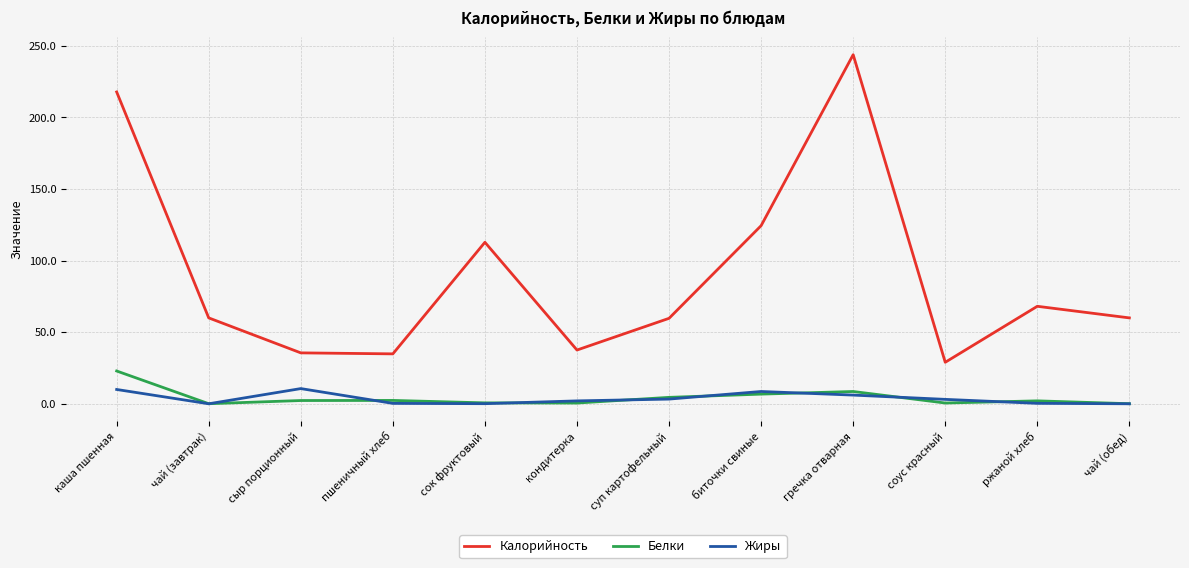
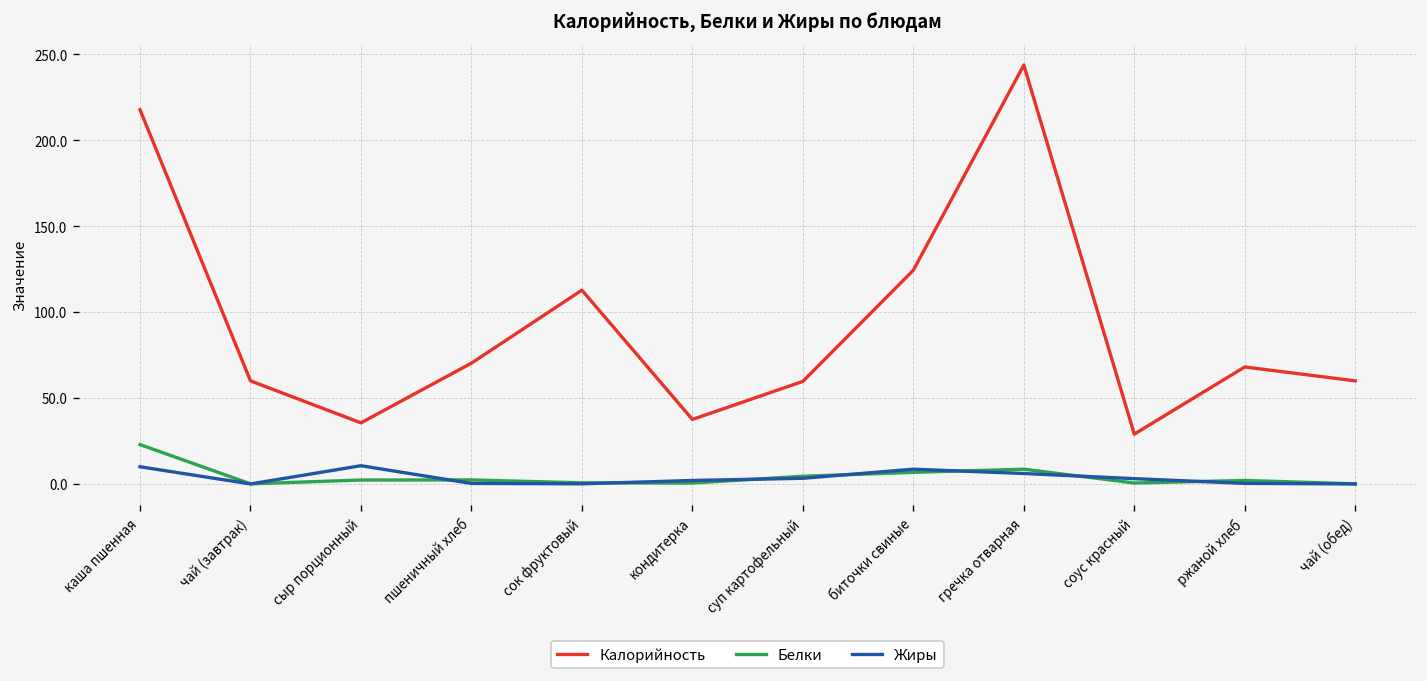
Калорийность, пшеничный хлеб: 35 -> 70
